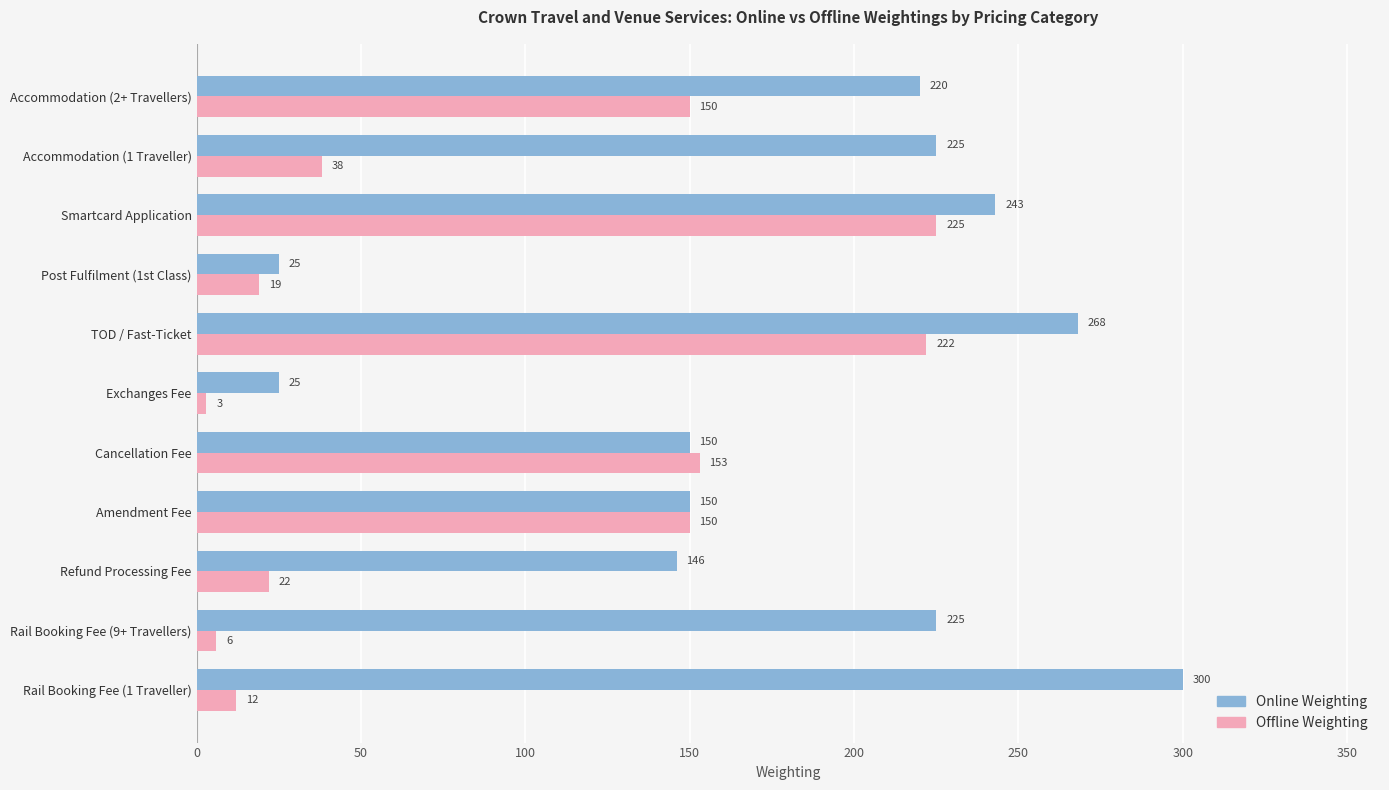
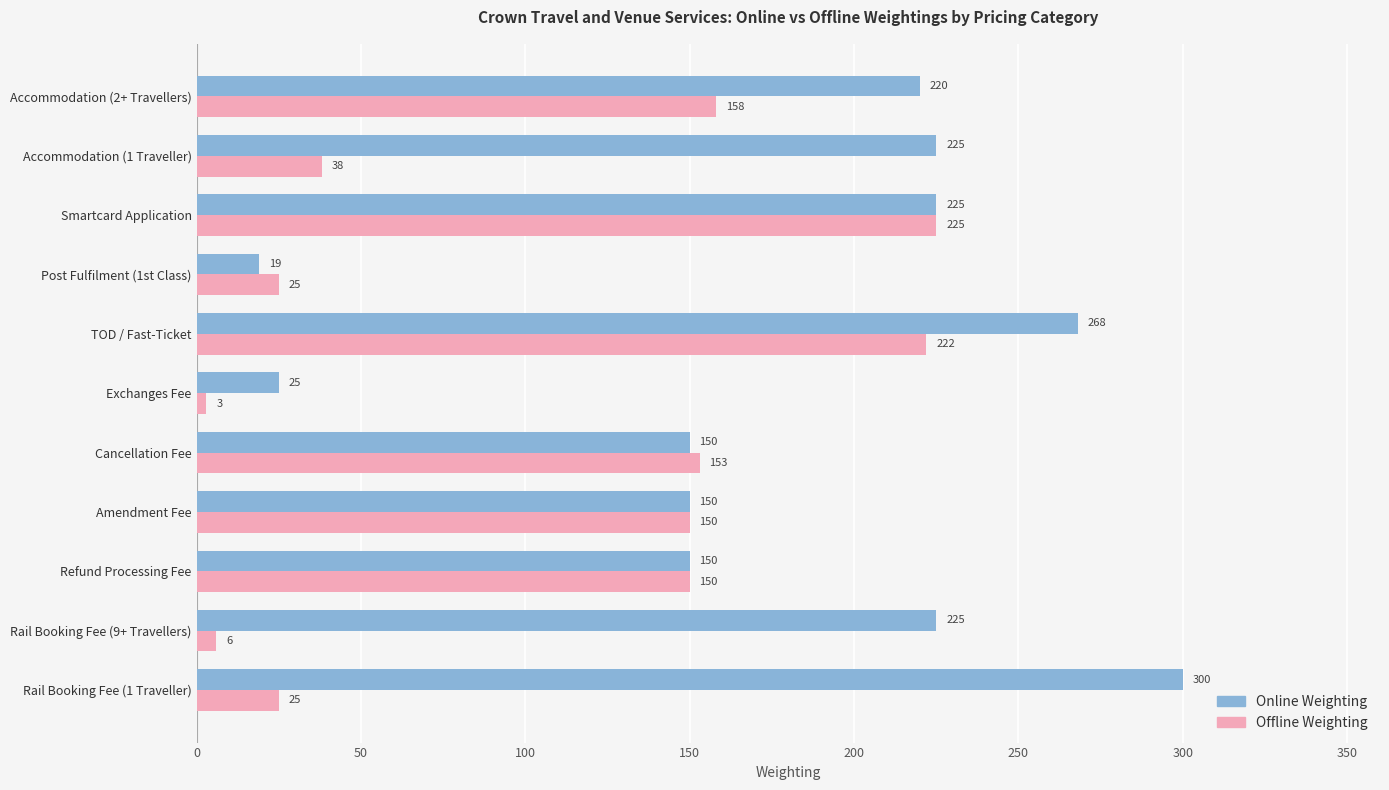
Offline Weighting, Accommodation (2+ Travellers): 150 -> 158
Online Weighting, Smartcard Application: 243 -> 225
Online Weighting, Post Fulfilment (1st Class): 25 -> 19
Offline Weighting, Post Fulfilment (1st Class): 19 -> 25
Online Weighting, Refund Processing Fee: 146 -> 150
Offline Weighting, Refund Processing Fee: 22 -> 150
Offline Weighting, Rail Booking Fee (1 Traveller): 12 -> 25
